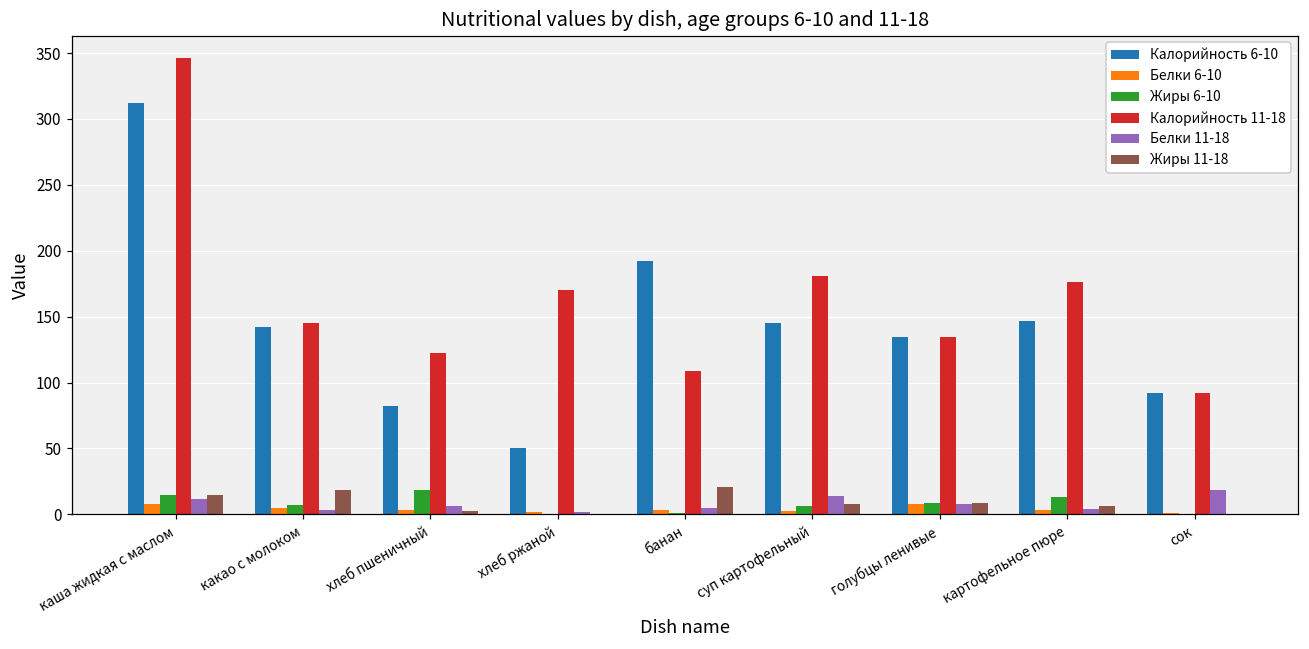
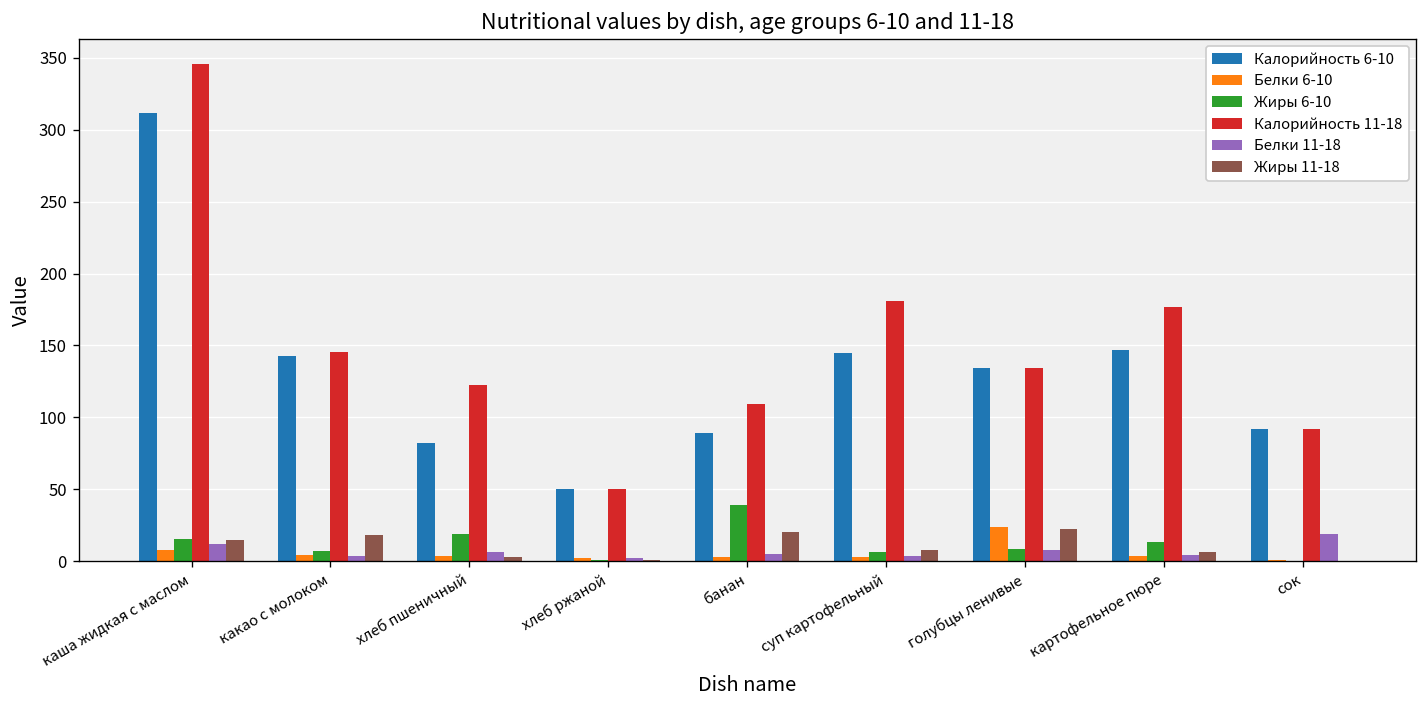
Калорийность 11-18, хлеб ржаной: 170 -> 50
Калорийность 6-10, банан: 192 -> 89
Жиры 6-10, банан: 1 -> 39
Белки 11-18, суп картофельный: 14 -> 3
Белки 6-10, голубцы ленивые: 8 -> 23
Жиры 11-18, голубцы ленивые: 9 -> 22
